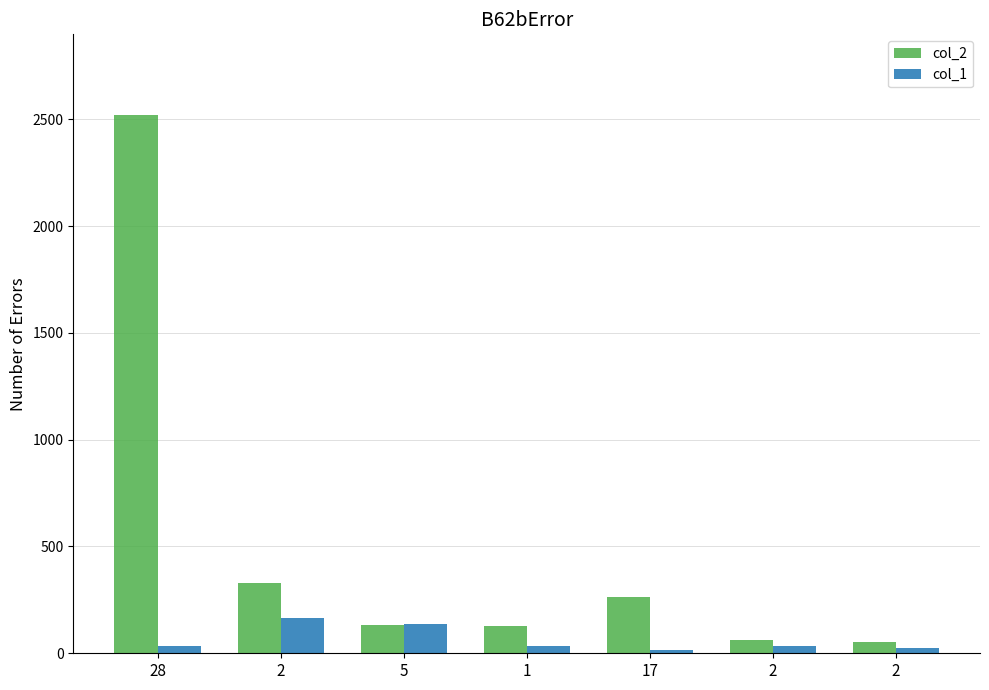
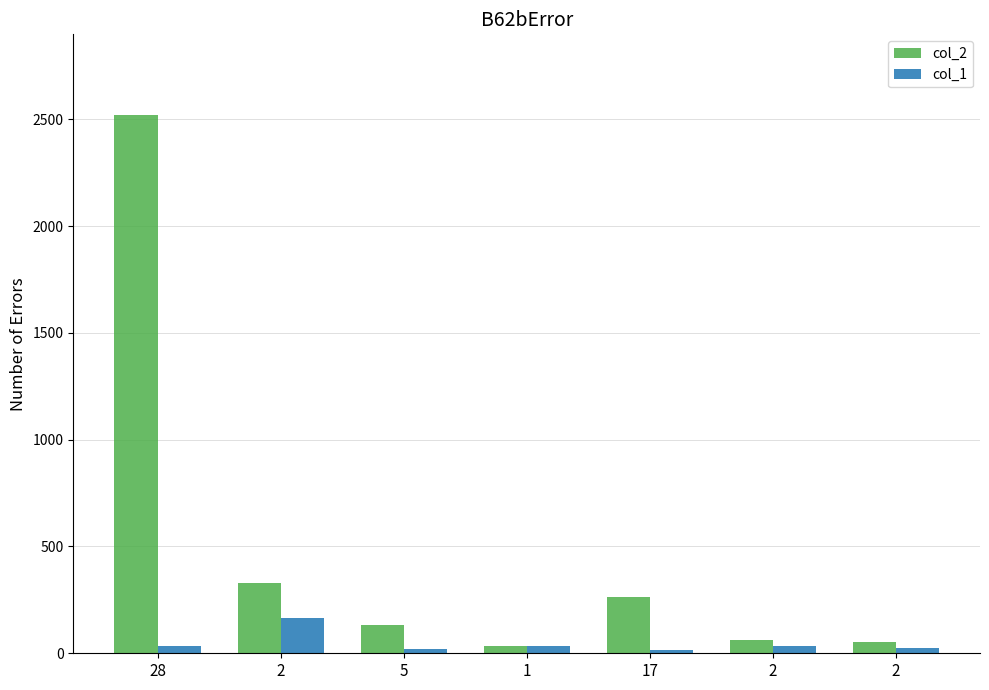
col_1, 5: 140 -> 20
col_2, 1: 130 -> 40
